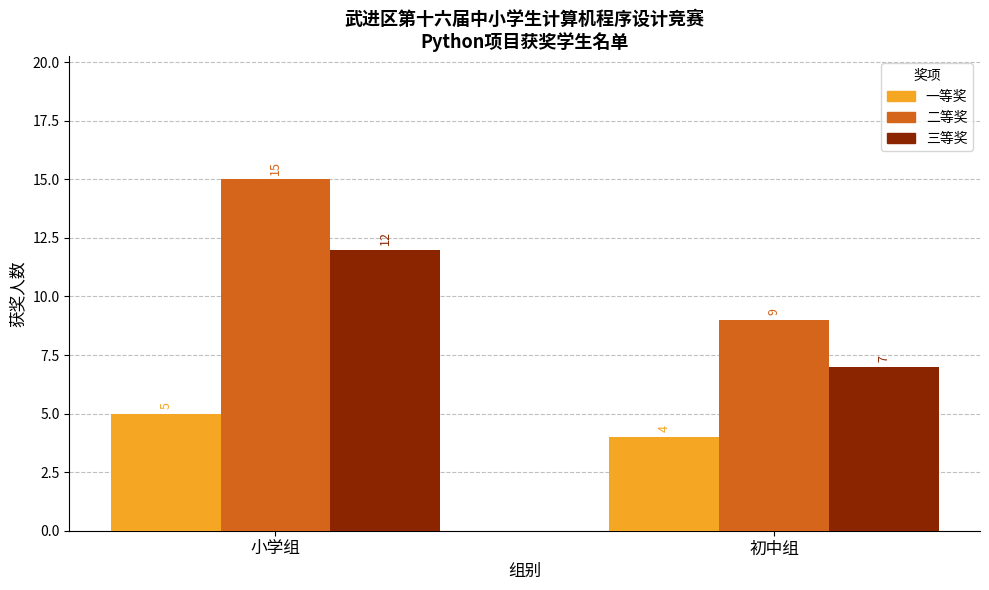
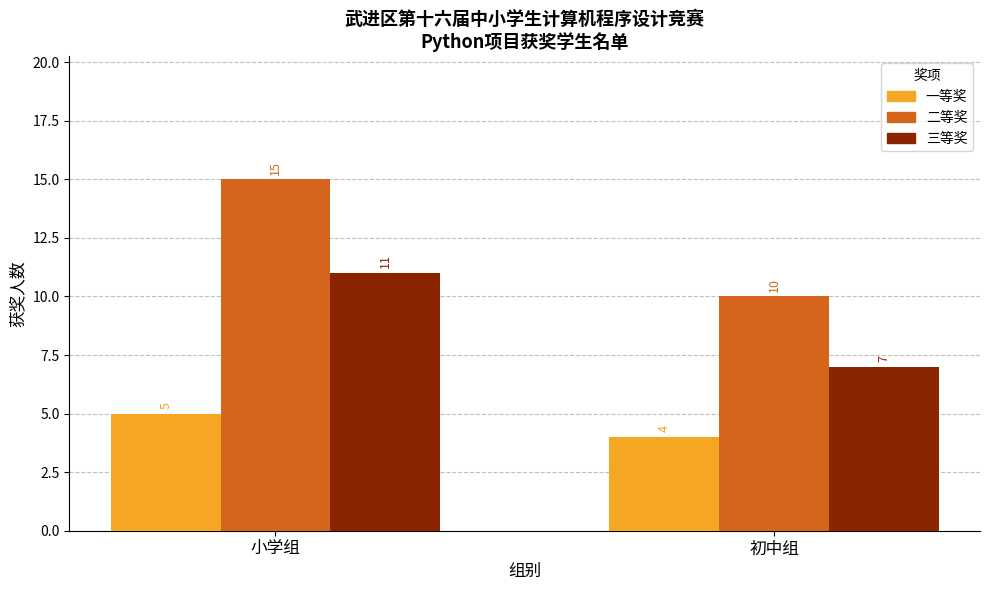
三等奖, 小学组: 12 -> 11
二等奖, 初中组: 9 -> 10
